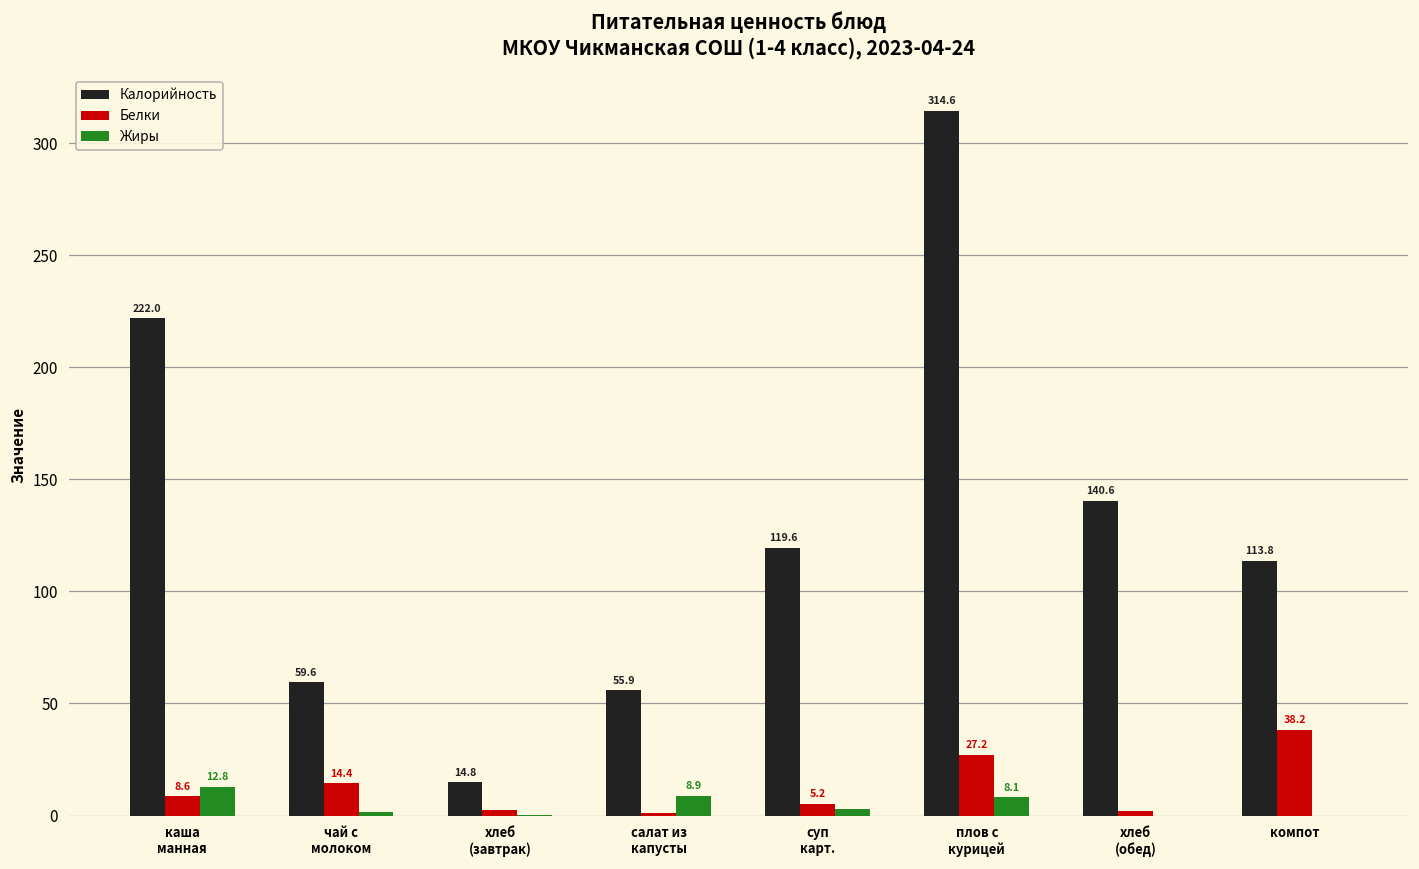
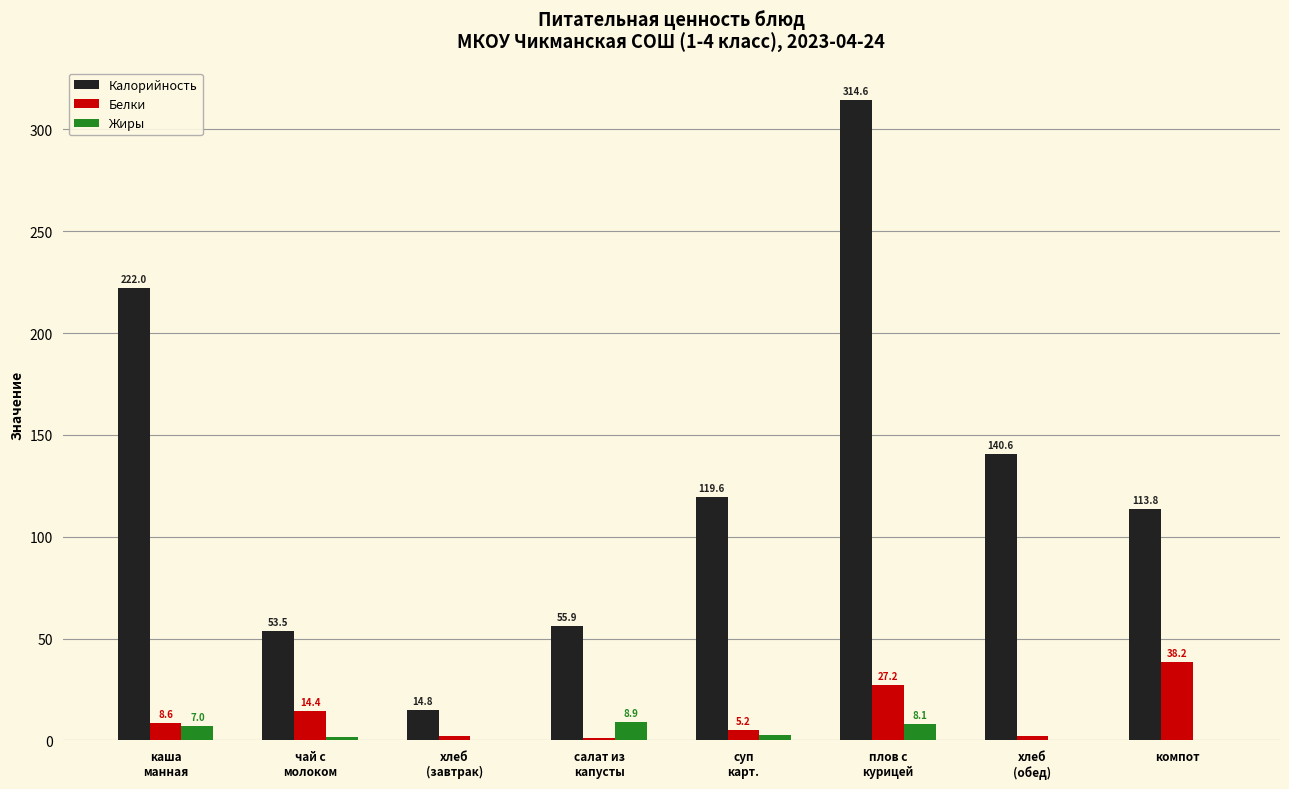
Жиры, каша манная: 12.8 -> 7.0
Калорийность, чай с молоком: 59.6 -> 53.5
